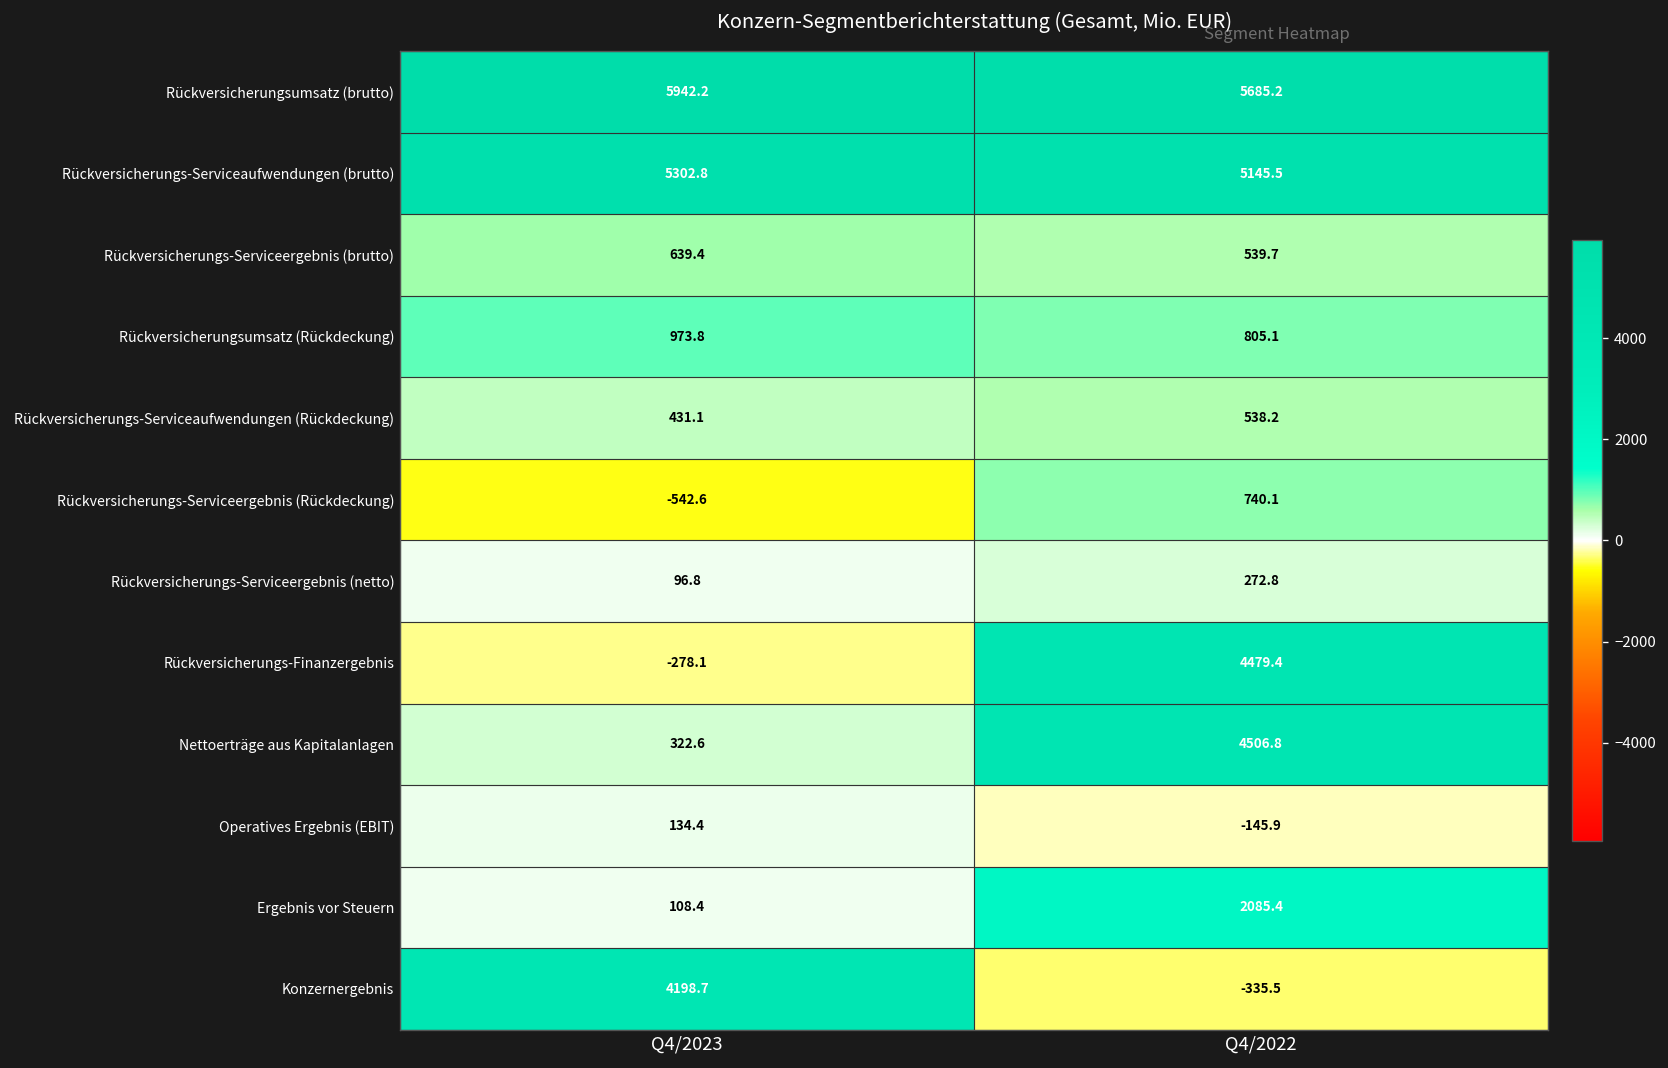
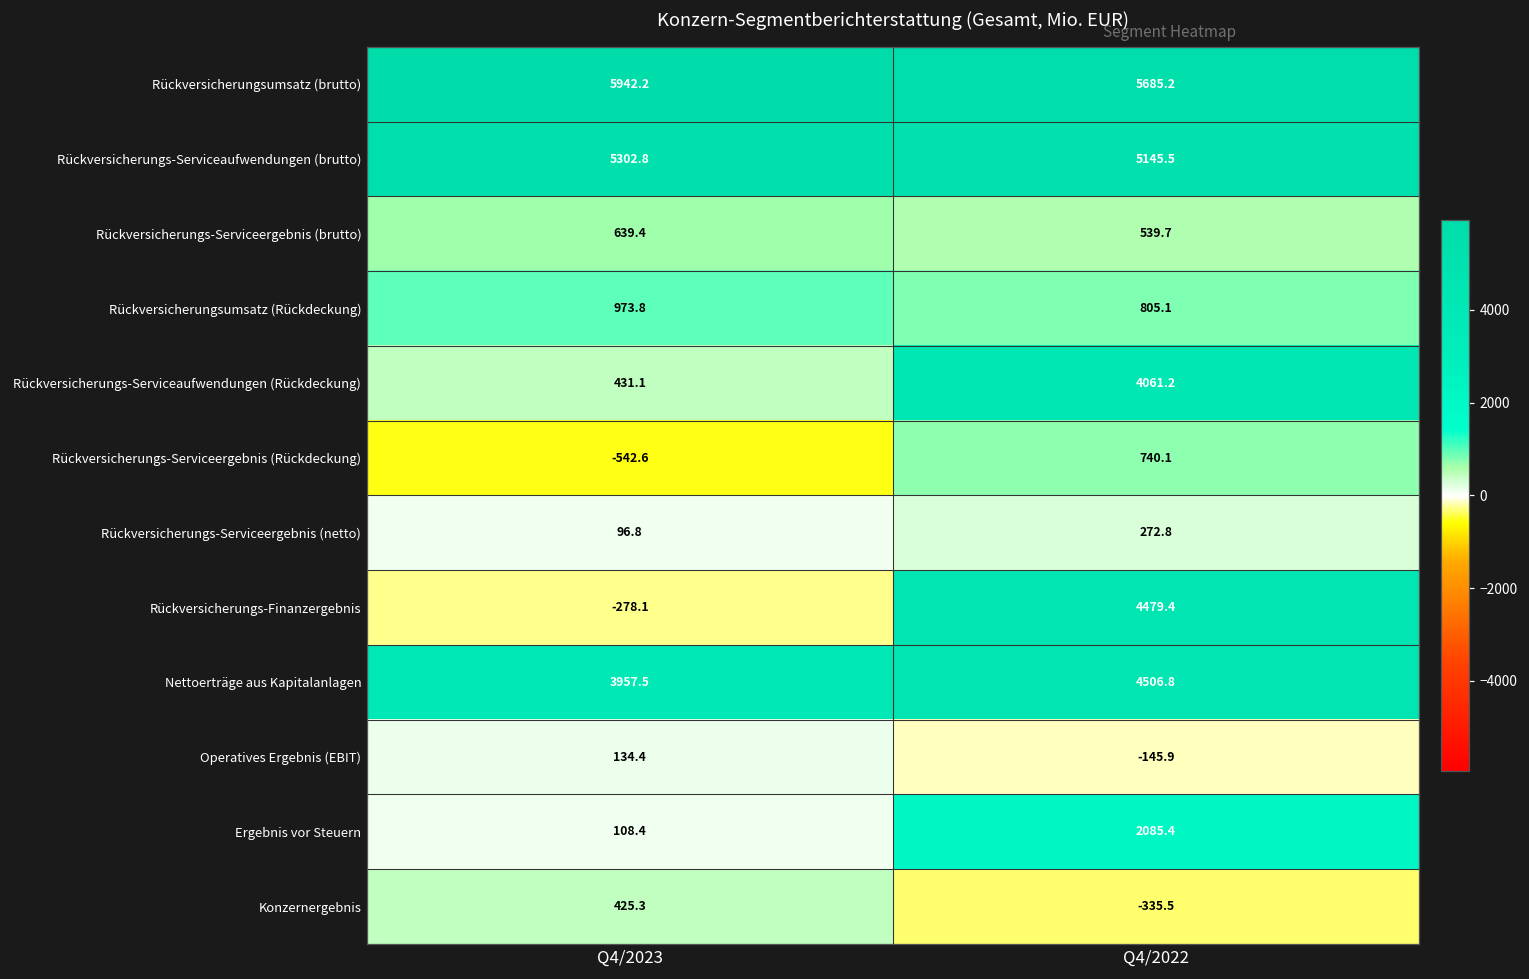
Rückversicherungs-Serviceaufwendungen (Rückdeckung), Q4/2022: 538.2 -> 4061.2
Nettoerträge aus Kapitalanlagen, Q4/2023: 322.6 -> 3957.5
Konzernergebnis, Q4/2023: 4198.7 -> 425.3
